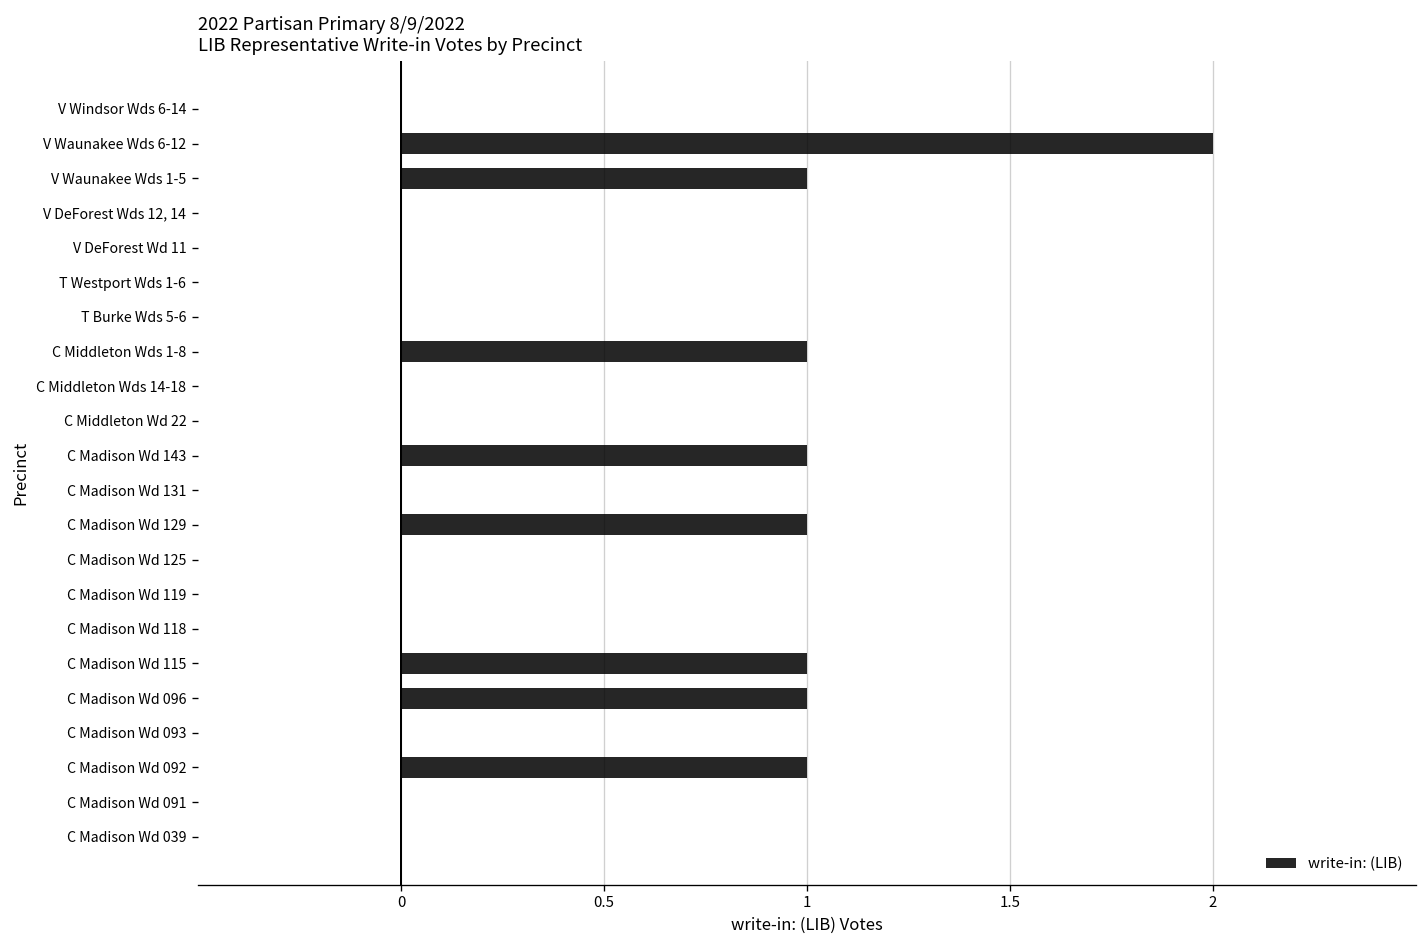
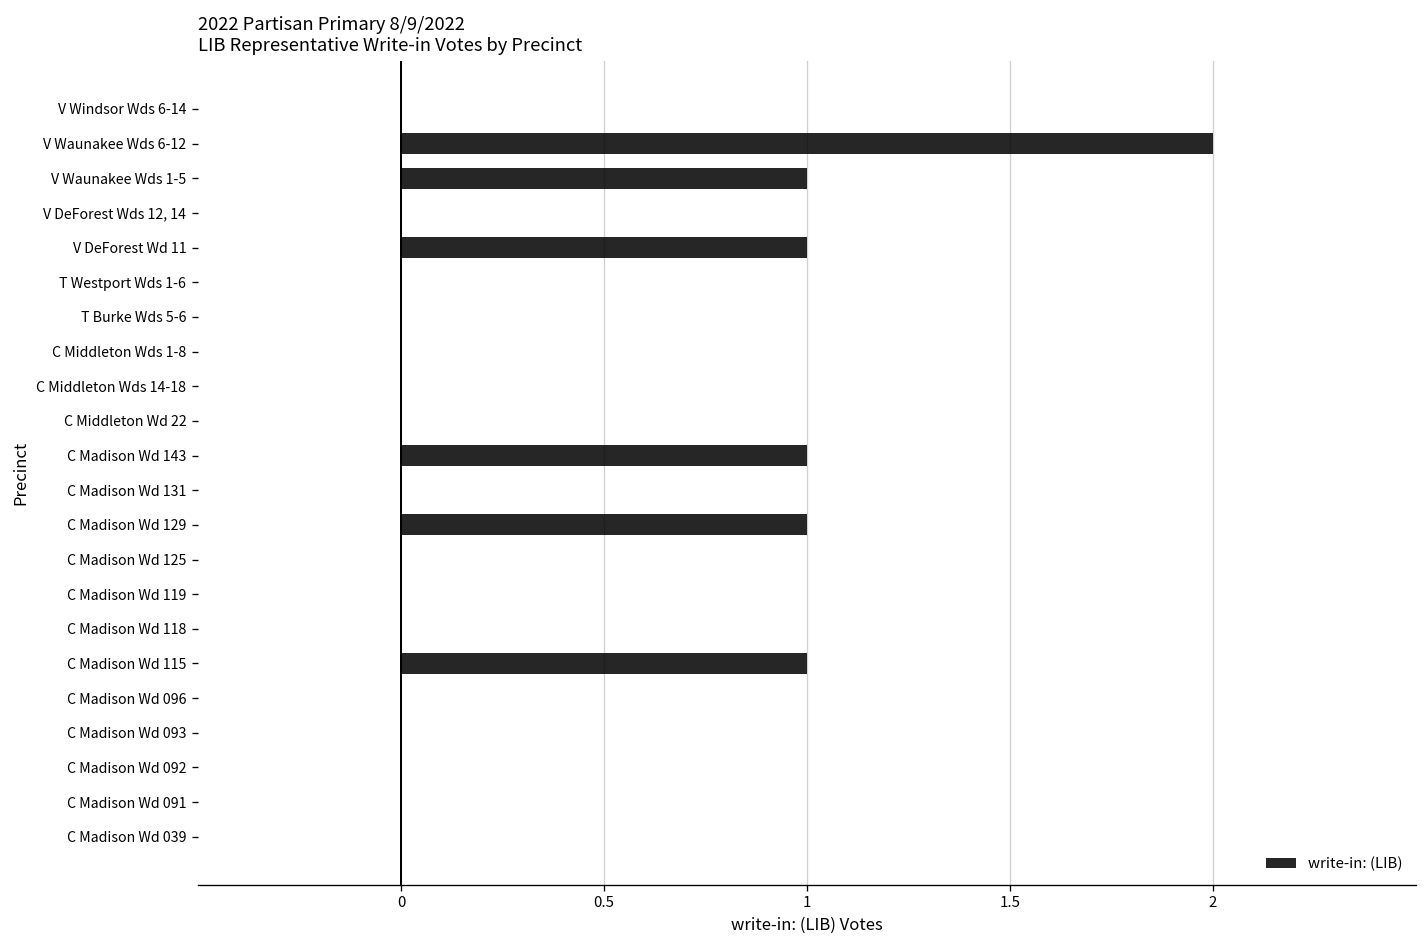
V DeForest Wd 11: 0 -> 1
C Middleton Wds 1-8: 1 -> 0
C Madison Wd 096: 1 -> 0
C Madison Wd 092: 1 -> 0
